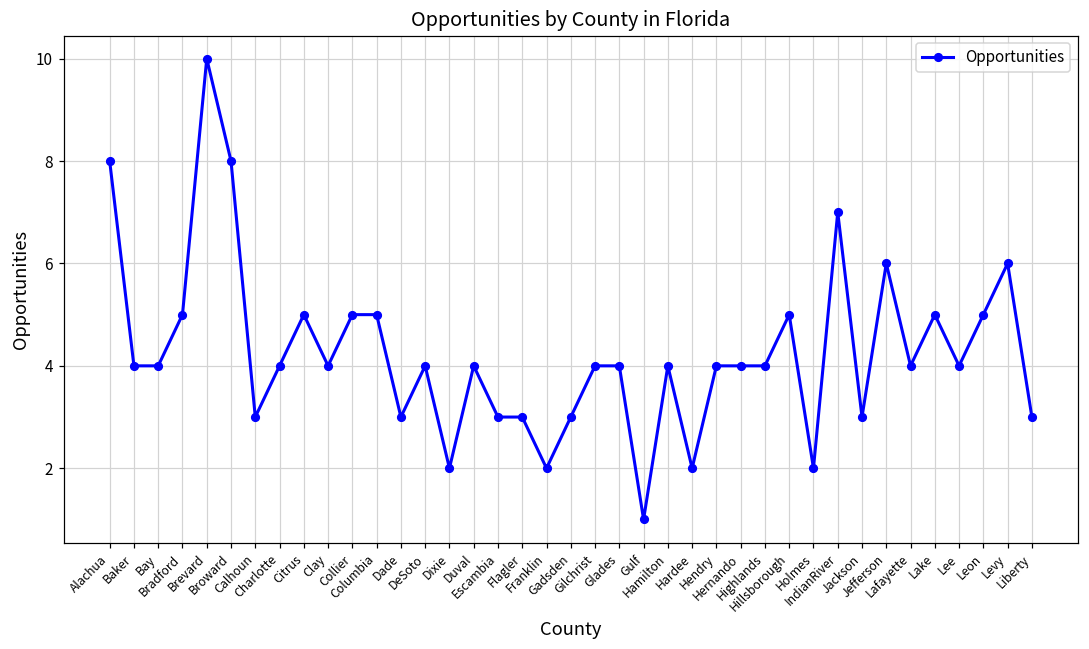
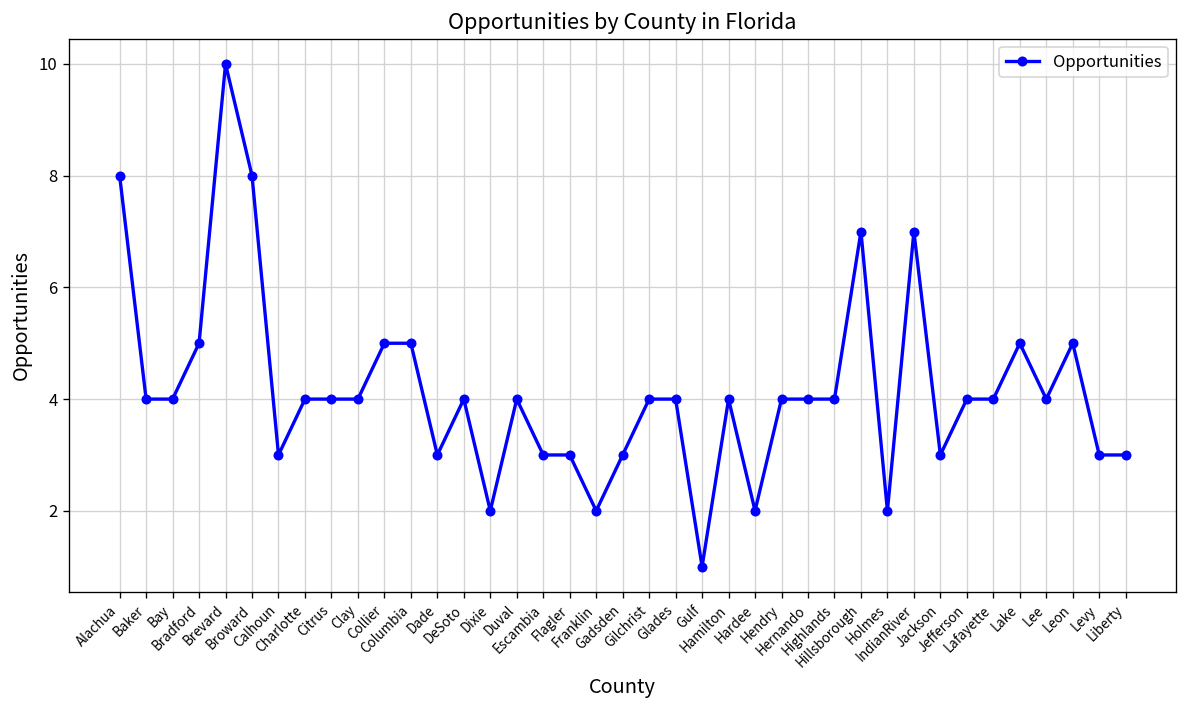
Citrus: 5 -> 4
Hillsborough: 5 -> 7
Jefferson: 6 -> 4
Levy: 6 -> 3
